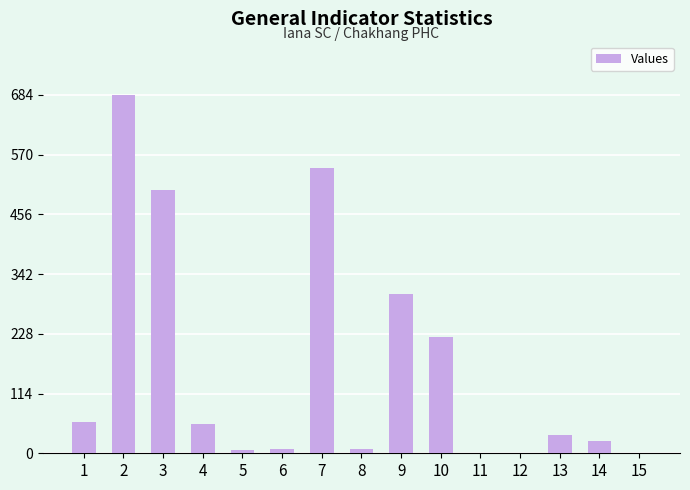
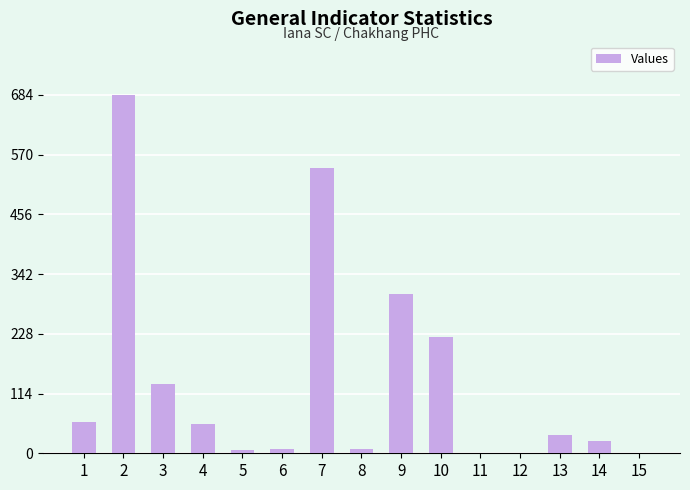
3: 500 -> 130
